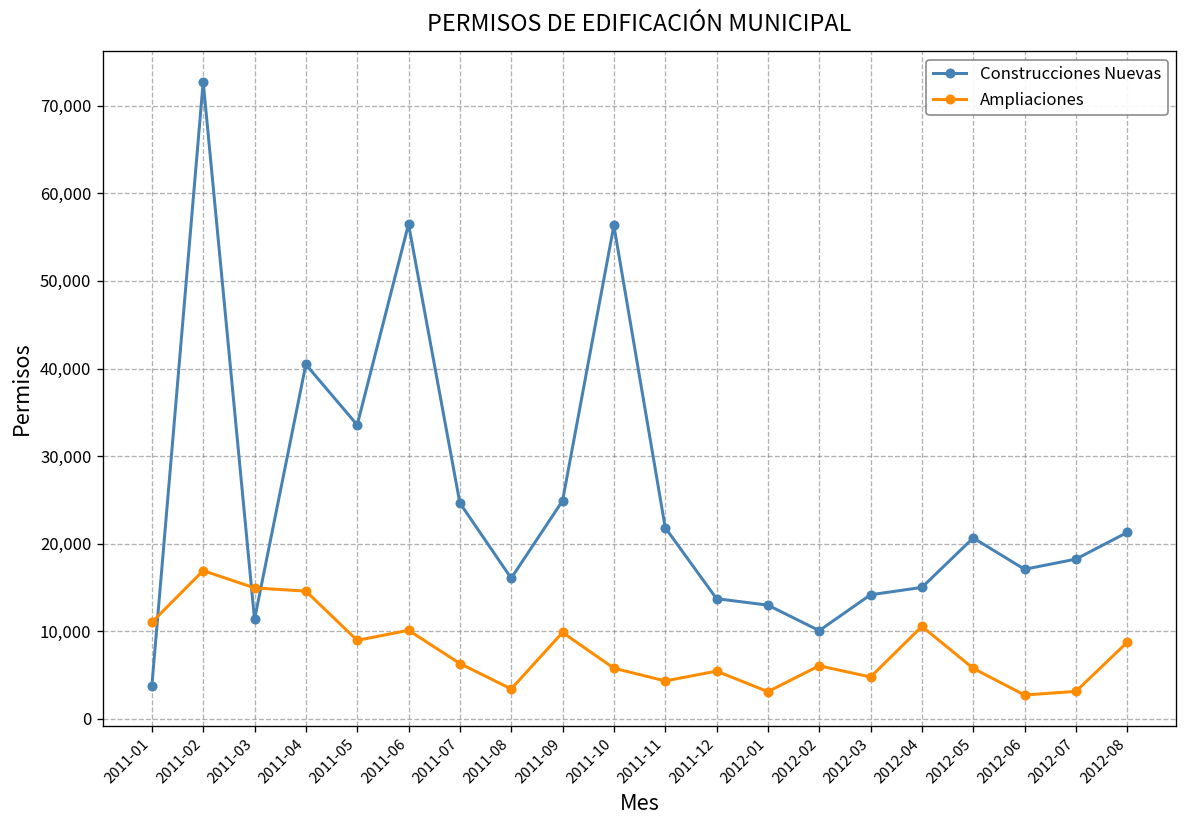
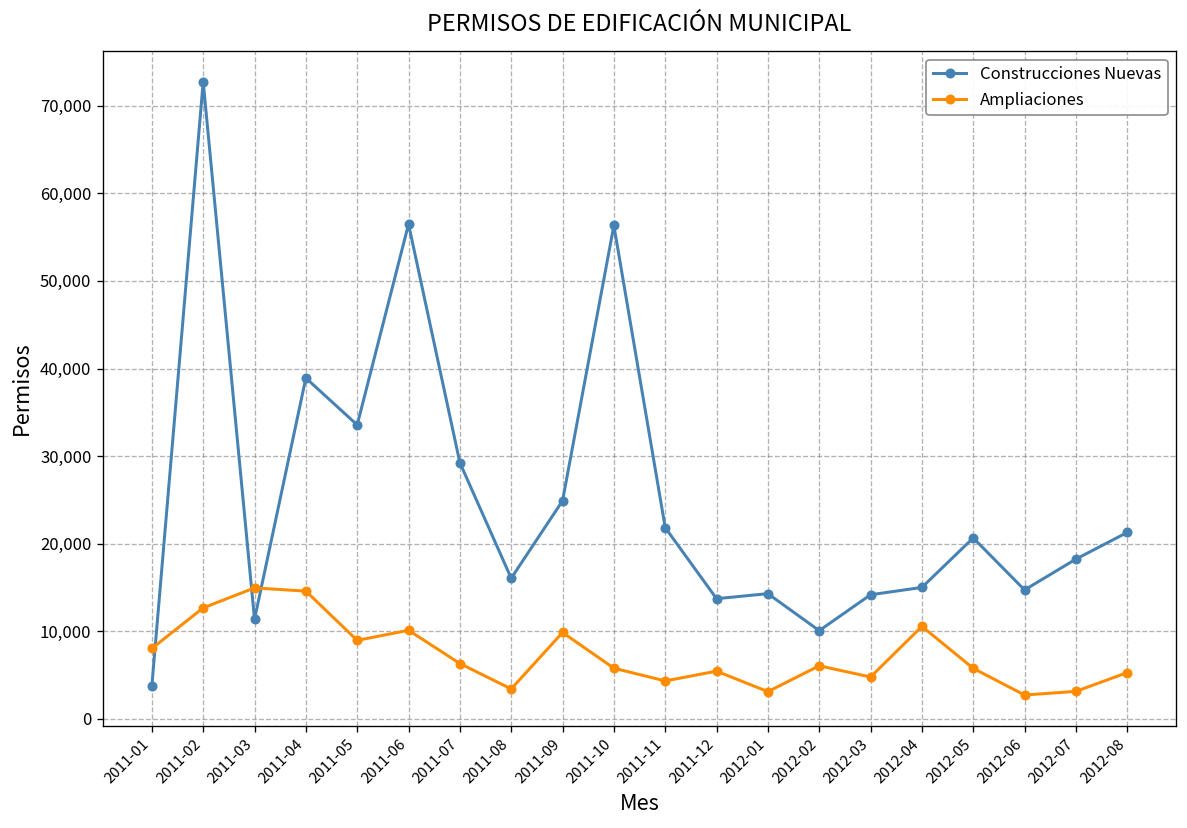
Ampliaciones, 2011-01: 11,000 -> 8,000
Ampliaciones, 2011-02: 17,000 -> 13,000
Construcciones Nuevas, 2011-04: 40,000 -> 39,000
Construcciones Nuevas, 2011-07: 25,000 -> 29,000
Construcciones Nuevas, 2012-01: 13,000 -> 14,000
Construcciones Nuevas, 2012-06: 17,000 -> 15,000
Ampliaciones, 2012-08: 9,000 -> 5,000
